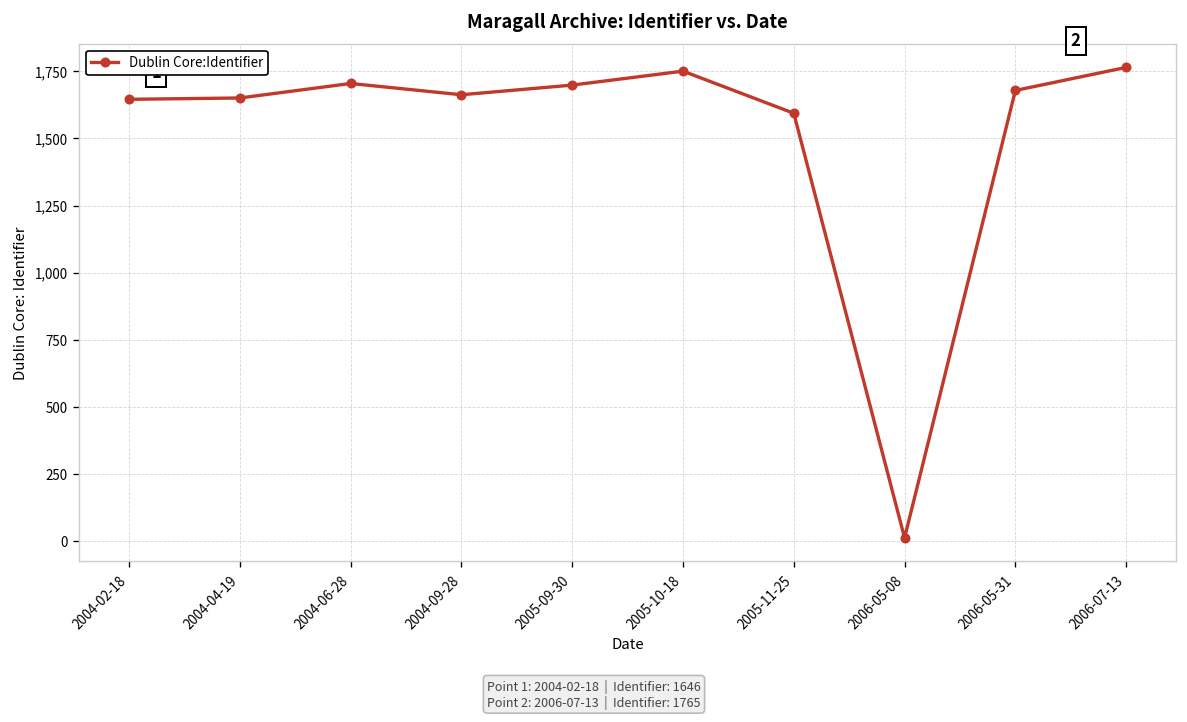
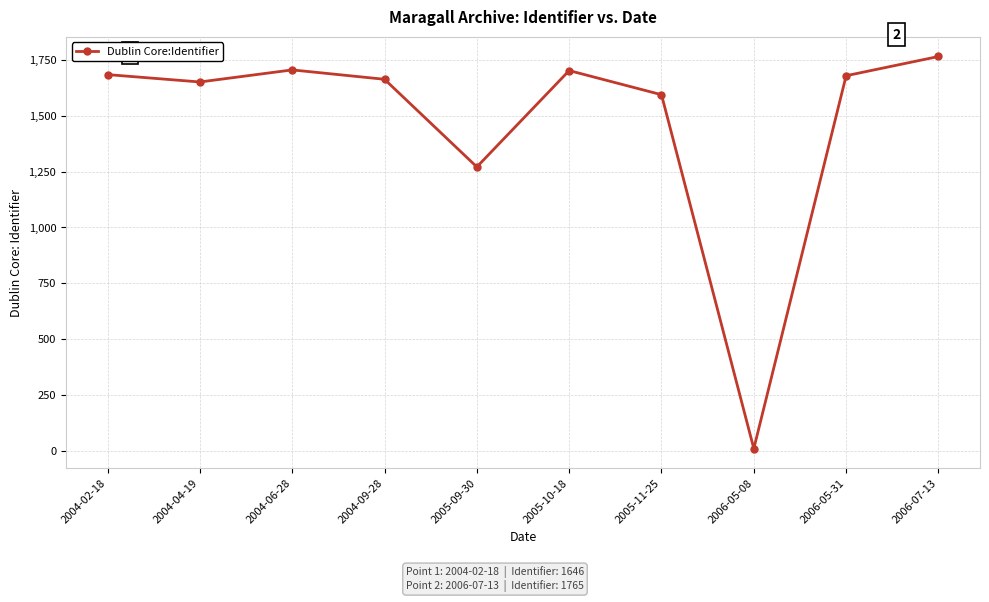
2004-02-18: 1,650 -> 1,680
2005-09-30: 1,700 -> 1,270
2005-10-18: 1,750 -> 1,700
